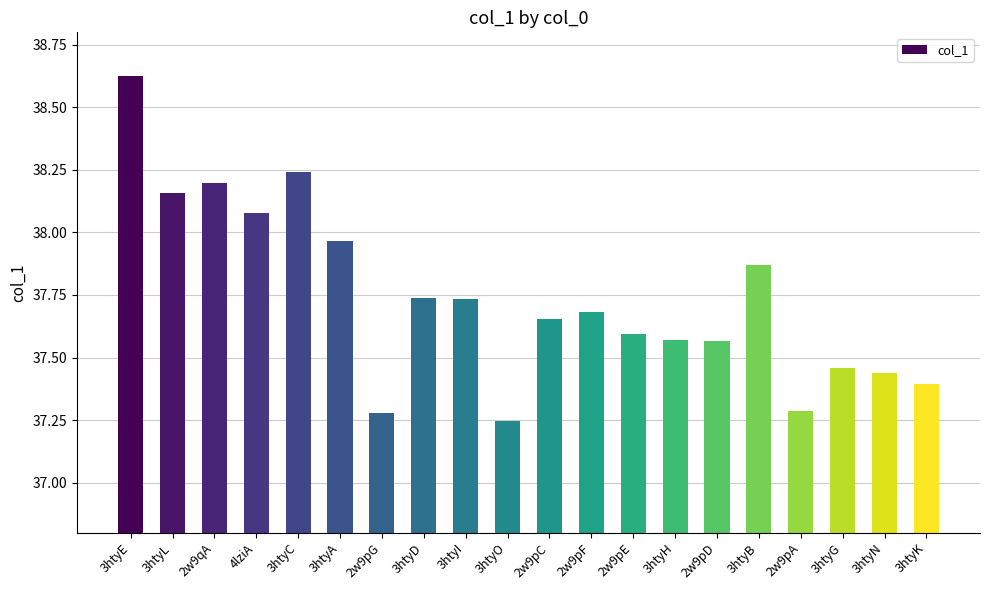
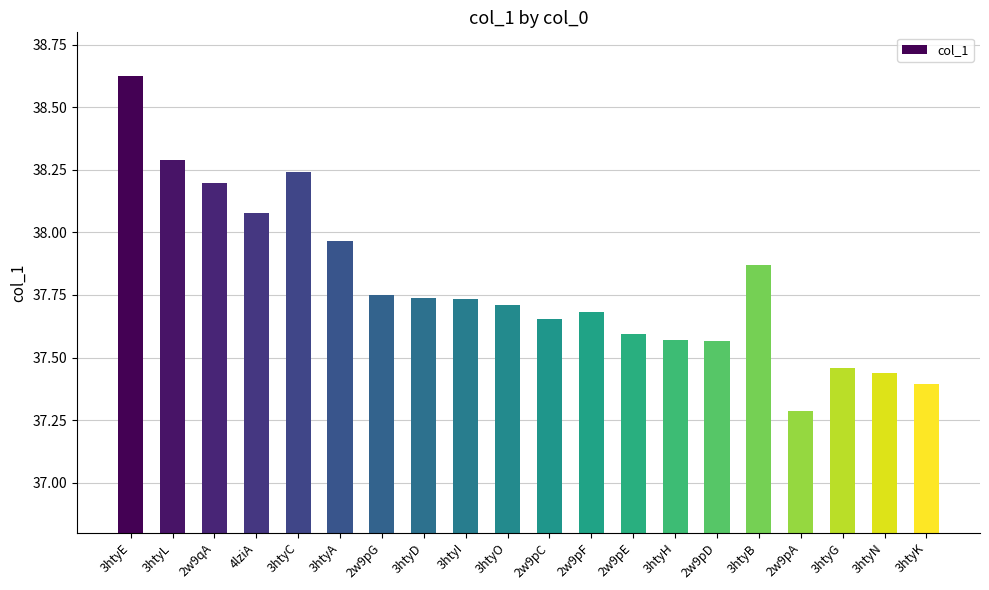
3htyL: 38.16 -> 38.29
2w9pG: 37.28 -> 37.75
3htyO: 37.25 -> 37.71
